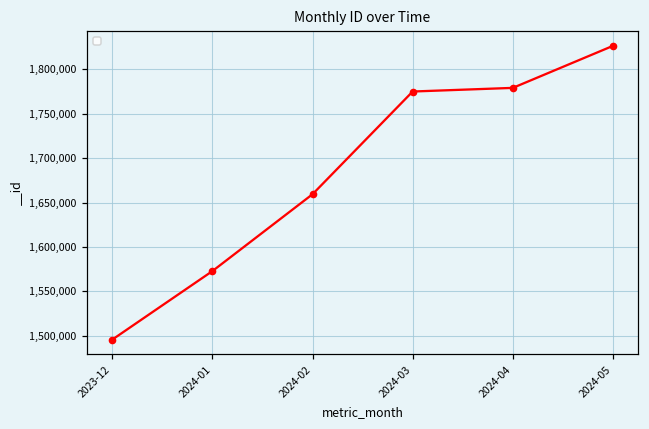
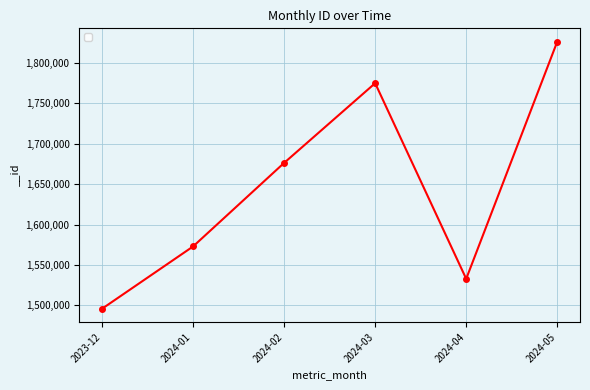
2024-02: 1,660,000 -> 1,680,000
2024-04: 1,780,000 -> 1,530,000
